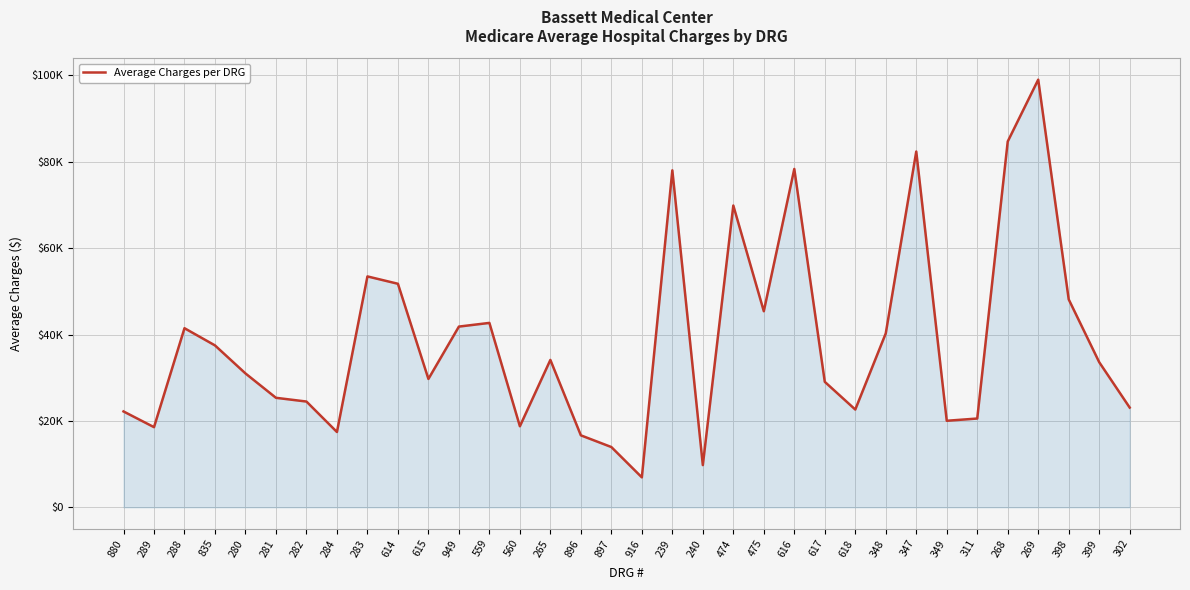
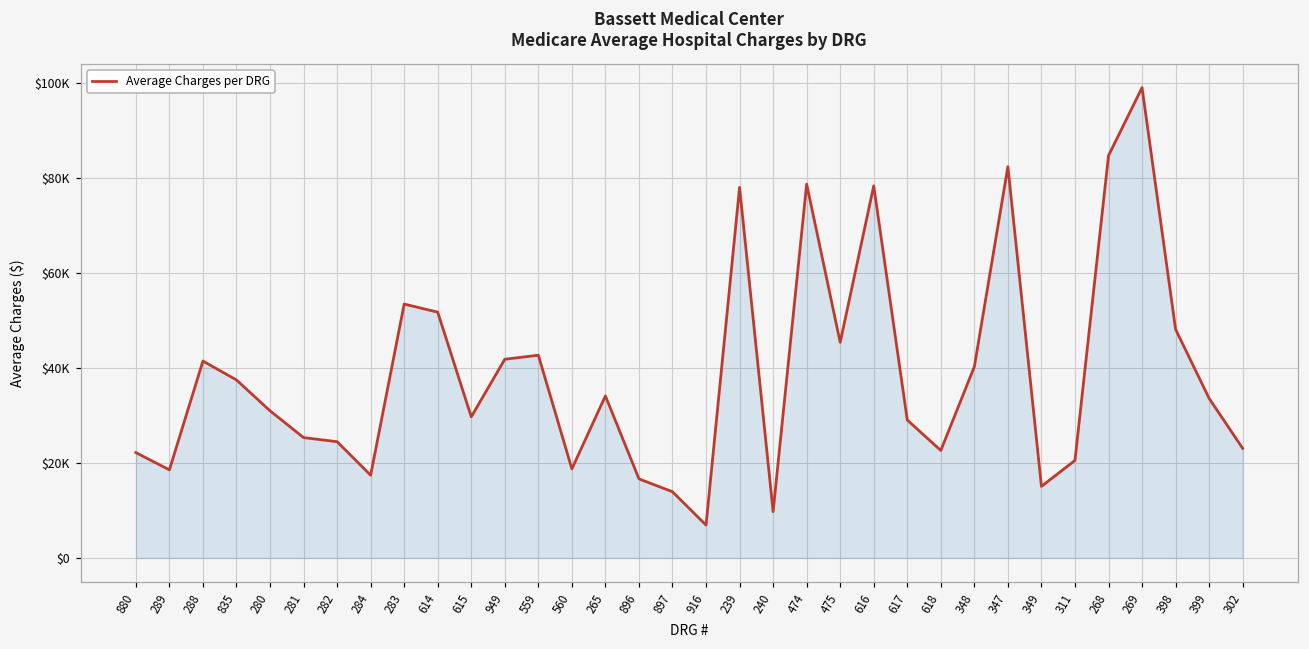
474: $70000 -> $79000
349: $20000 -> $15000
